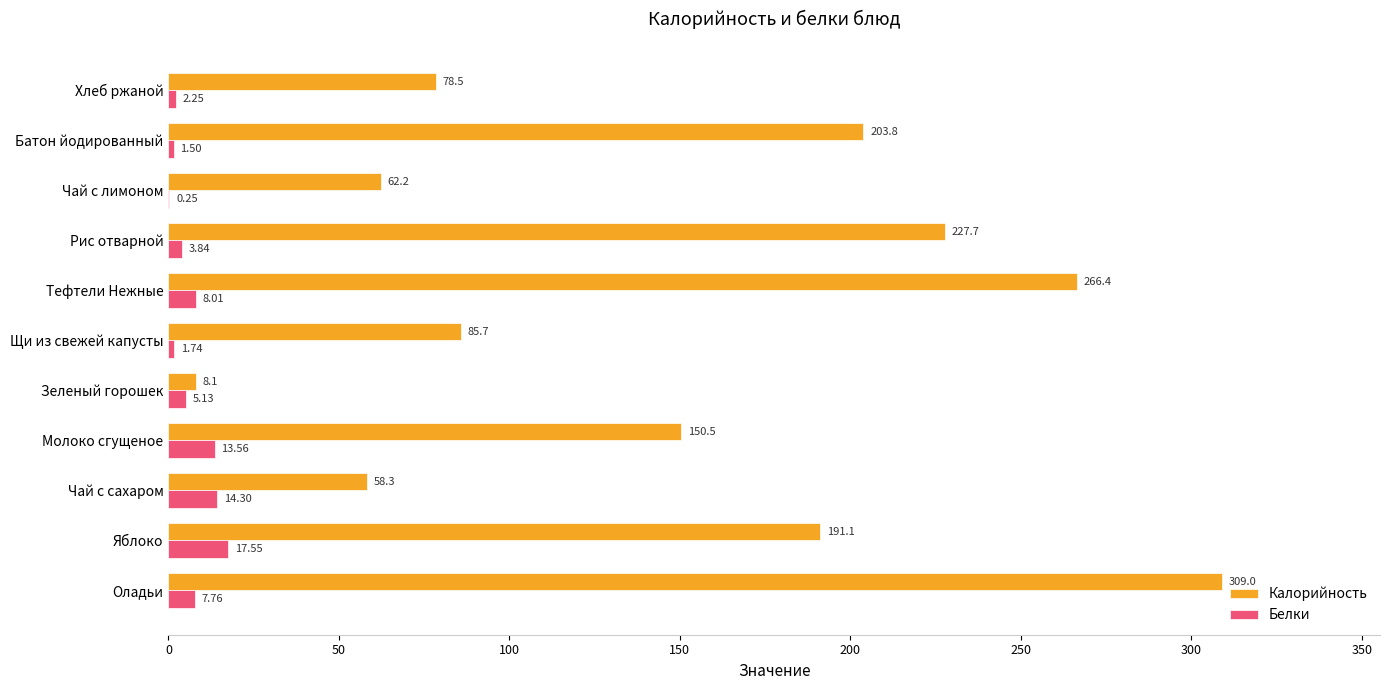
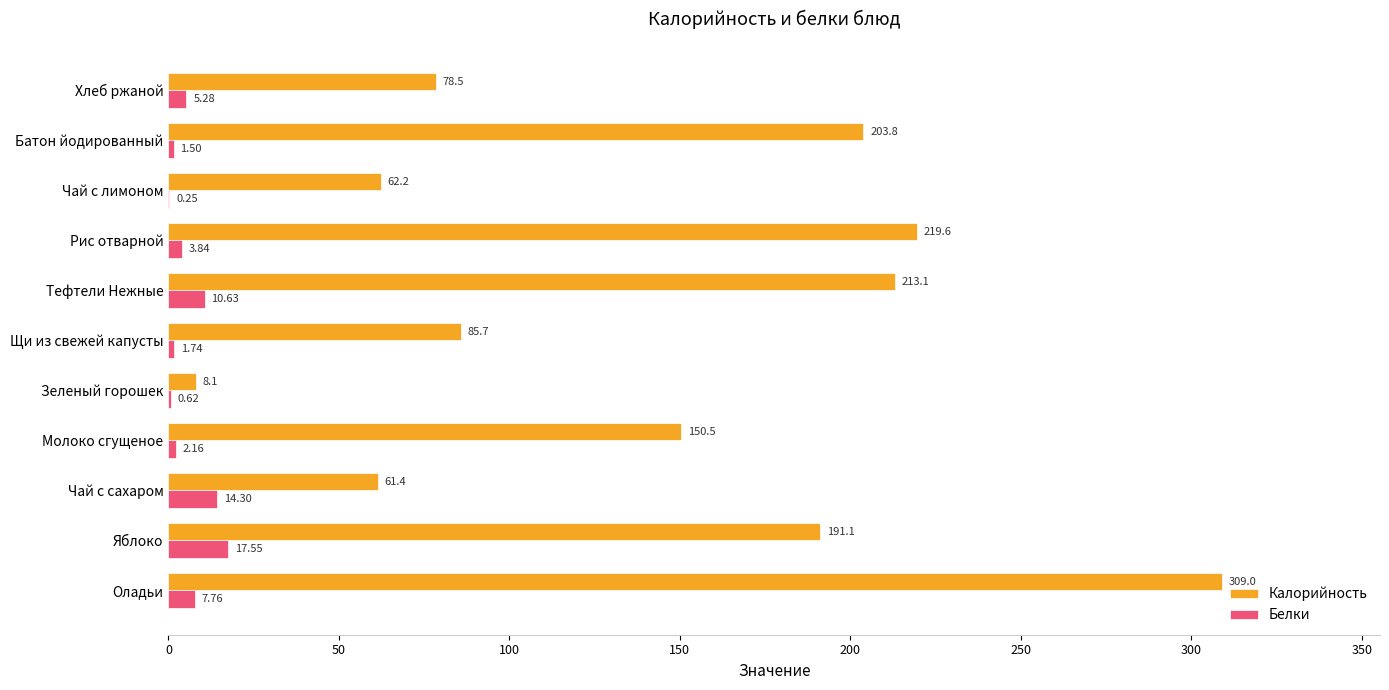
Белки, Хлеб ржаной: 2.25 -> 5.28
Калорийность, Рис отварной: 227.7 -> 219.6
Калорийность, Тефтели Нежные: 266.4 -> 213.1
Белки, Тефтели Нежные: 8.01 -> 10.63
Белки, Зеленый горошек: 5.13 -> 0.62
Белки, Молоко сгущеное: 13.56 -> 2.16
Калорийность, Чай с сахаром: 58.3 -> 61.4
